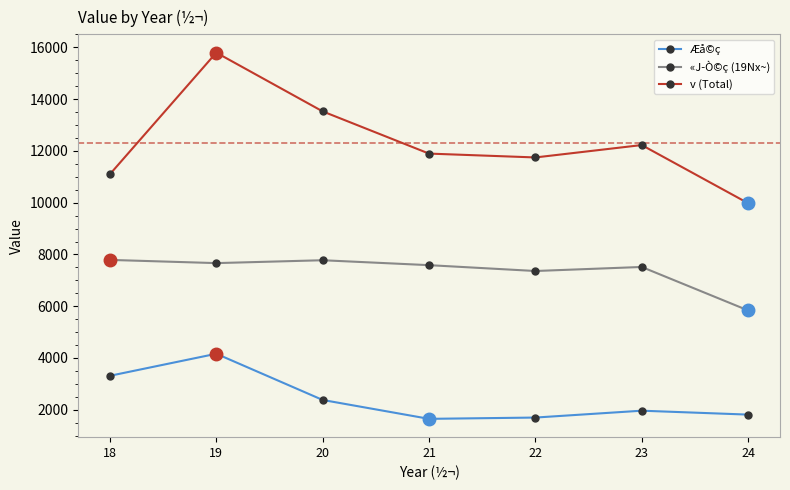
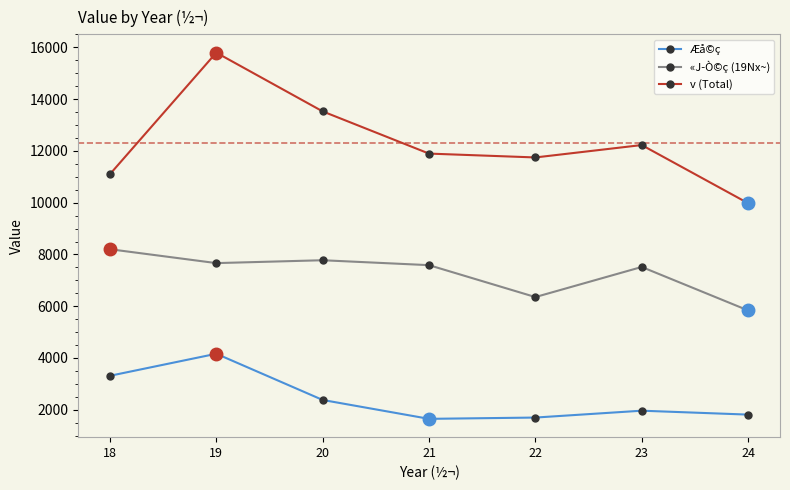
«J­Ò©ç (19Nx~), 18: 7800 -> 8200
«J­Ò©ç (19Nx~), 22: 7400 -> 6400
